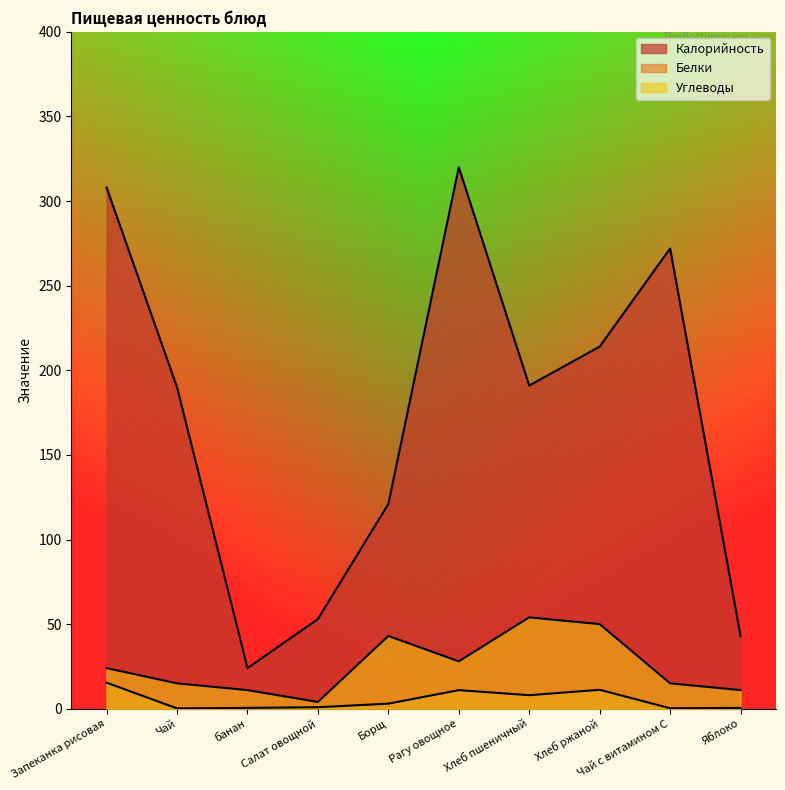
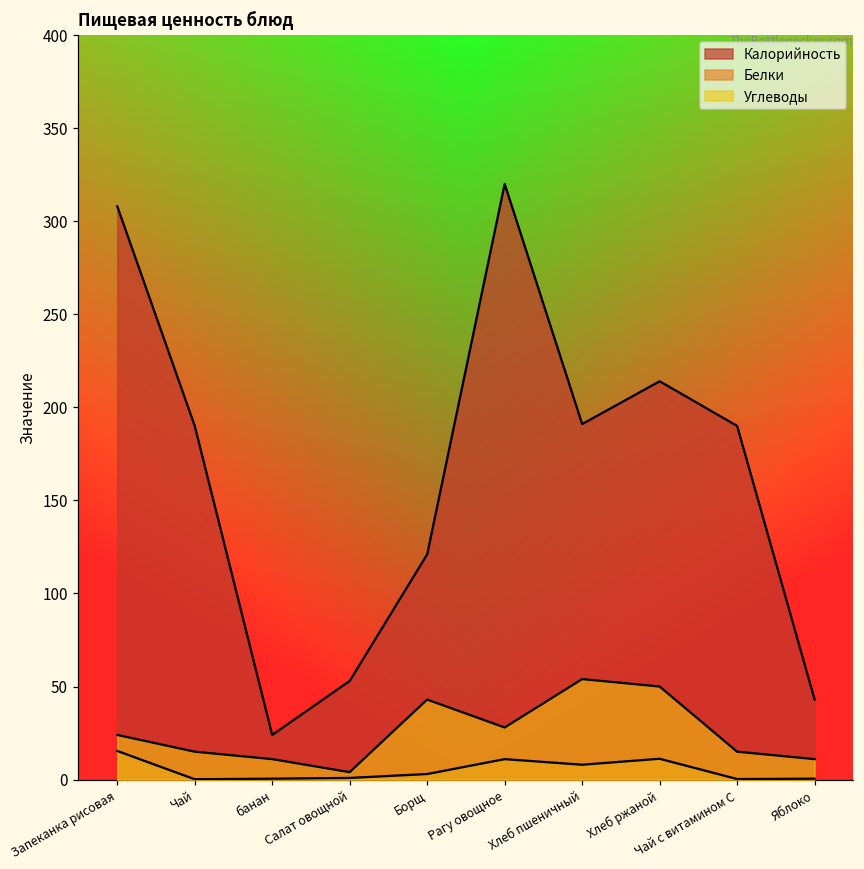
Калорийность, Чай с витамином С: 272 -> 190
